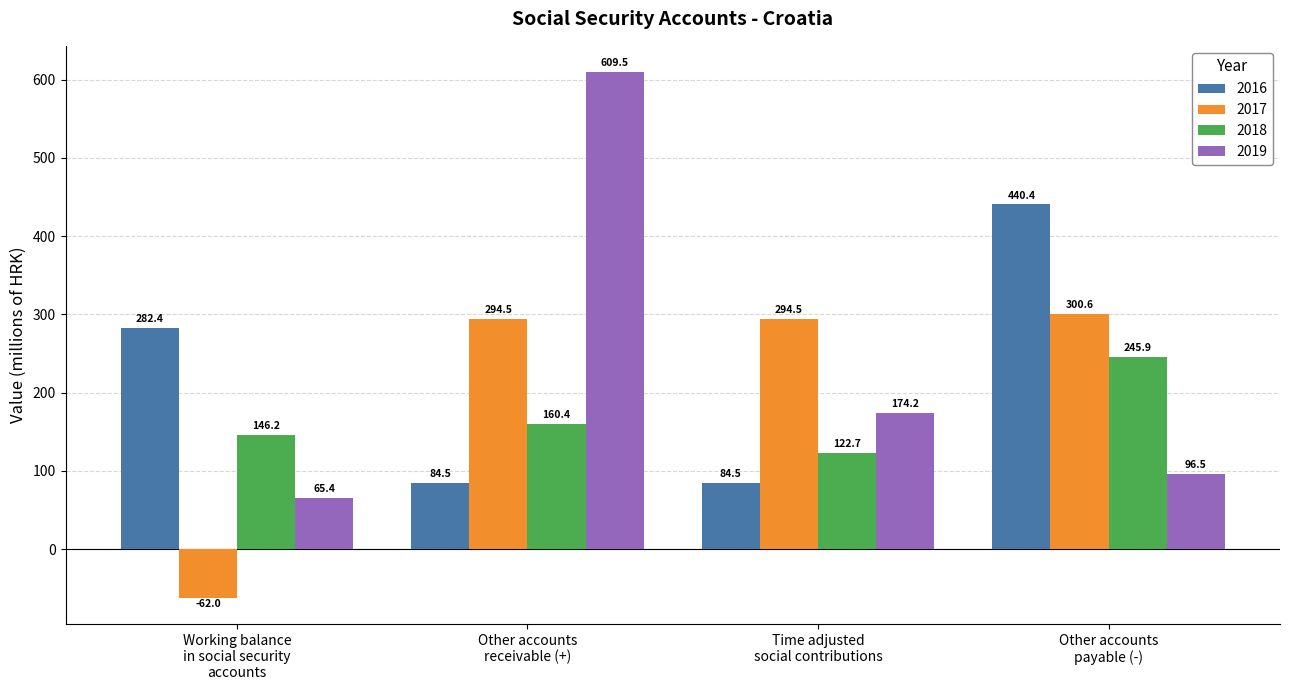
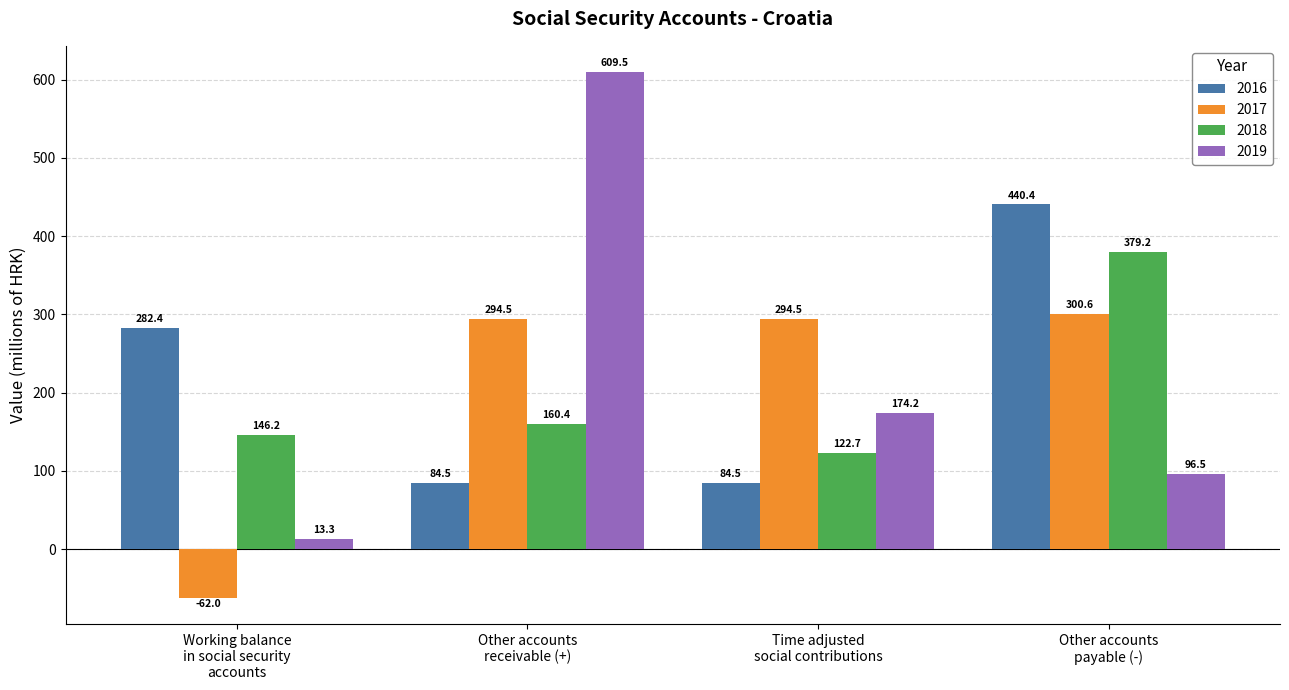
2019, Working balance in social security accounts: 65.4 -> 13.3
2018, Other accounts payable (-): 245.9 -> 379.2
